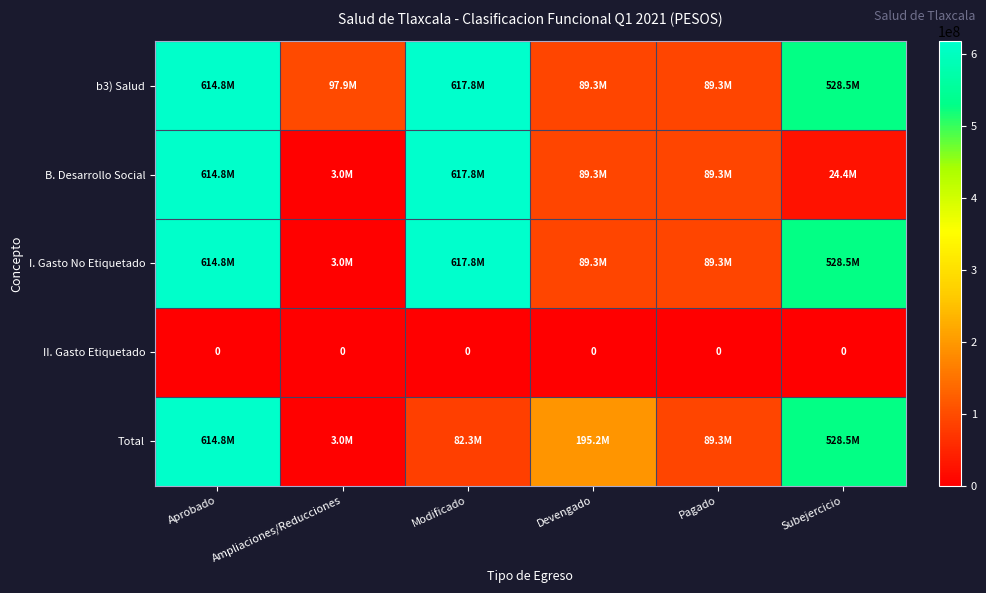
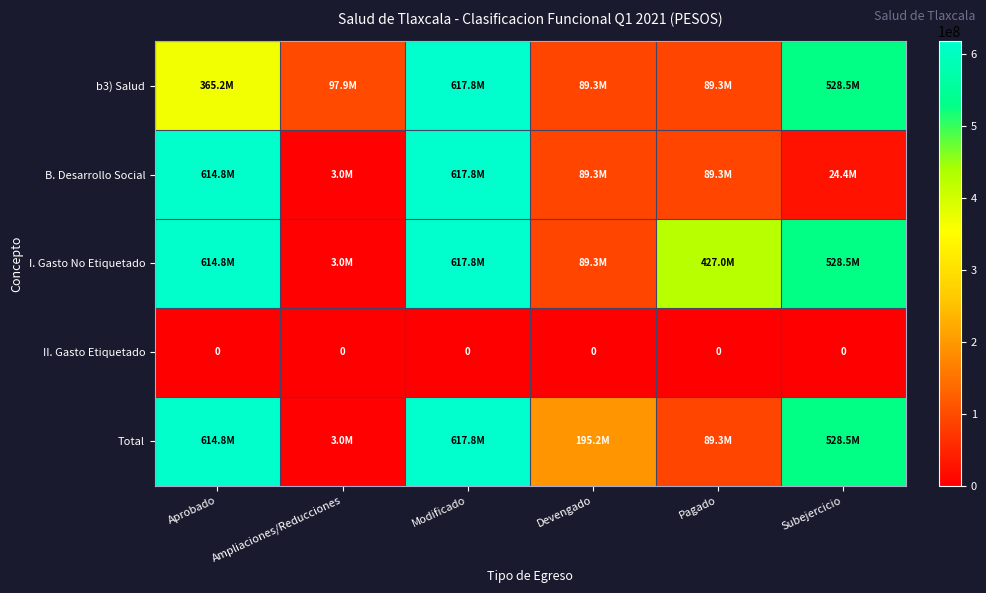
b3) Salud, Aprobado: 614.8M -> 365.2M
I. Gasto No Etiquetado, Pagado: 89.3M -> 427.0M
Total, Modificado: 82.3M -> 617.8M
